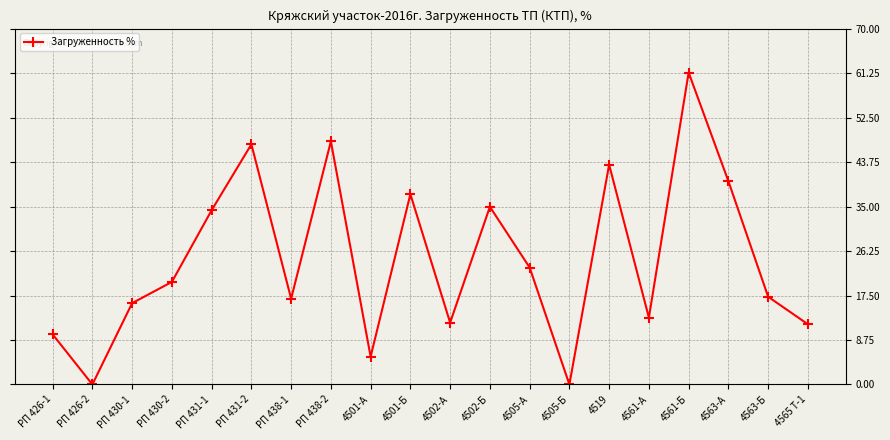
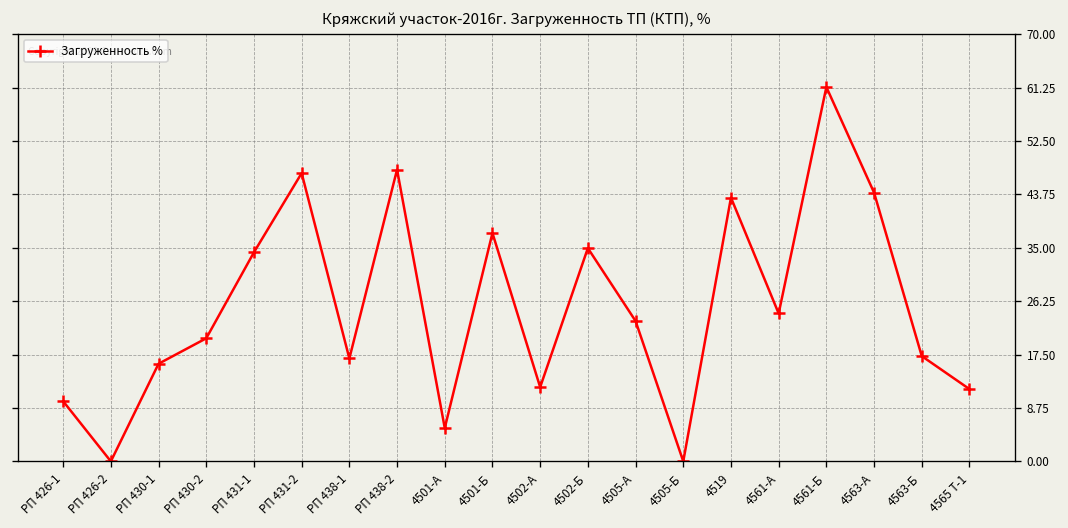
4561-А: 13 -> 24
4563-А: 40 -> 44
